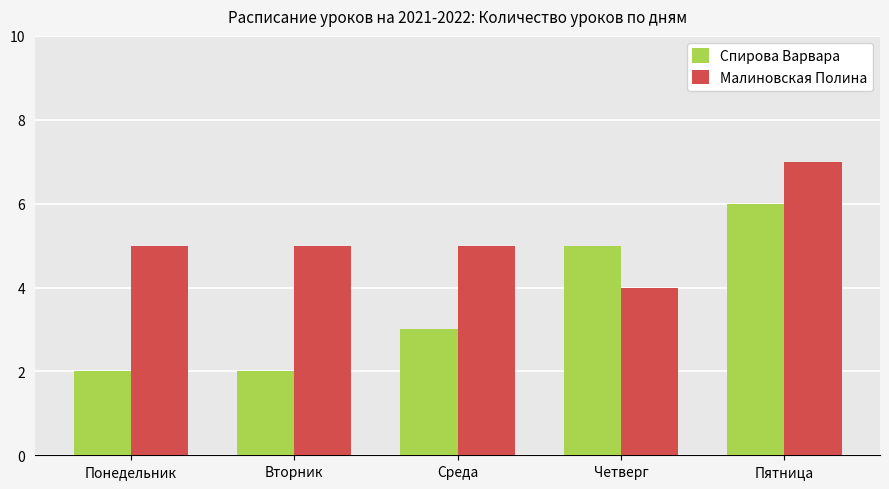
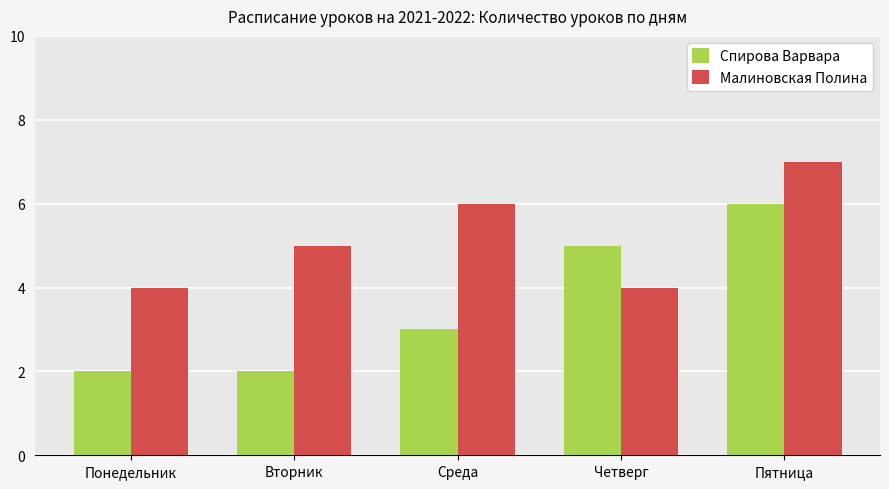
Малиновская Полина, Понедельник: 5 -> 4
Малиновская Полина, Среда: 5 -> 6
